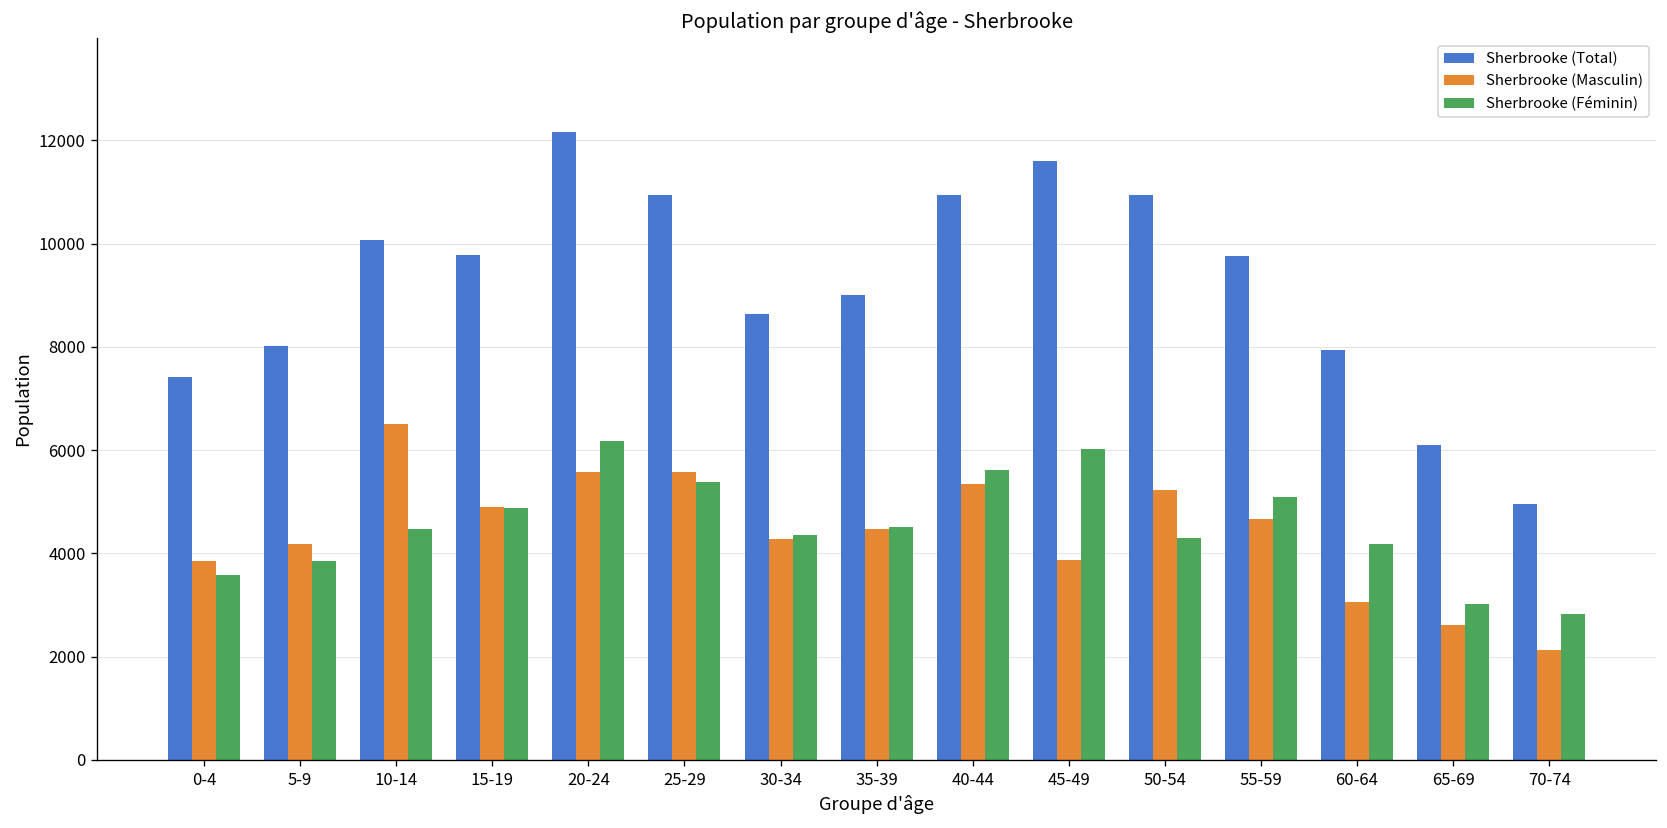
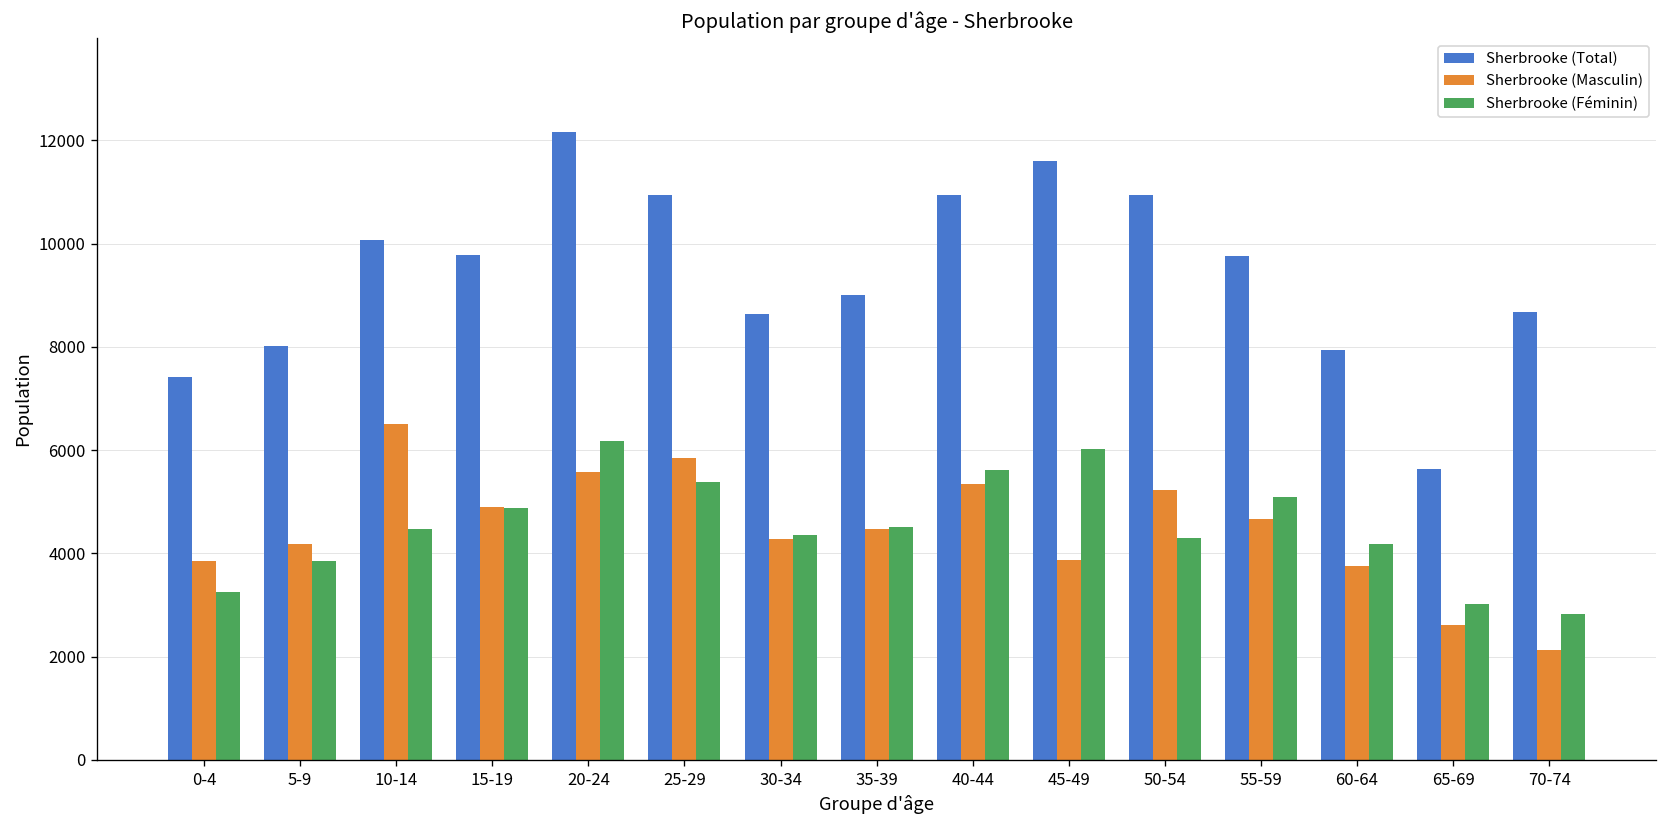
Sherbrooke (Féminin), 0-4: 3600 -> 3200
Sherbrooke (Masculin), 25-29: 5600 -> 5800
Sherbrooke (Masculin), 60-64: 3100 -> 3800
Sherbrooke (Total), 65-69: 6100 -> 5600
Sherbrooke (Total), 70-74: 5000 -> 8700
